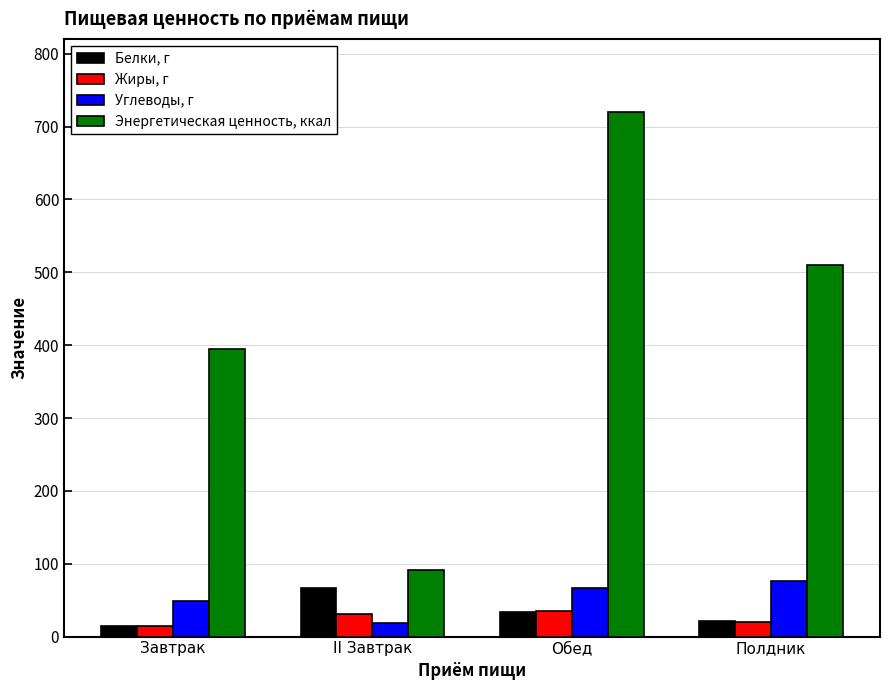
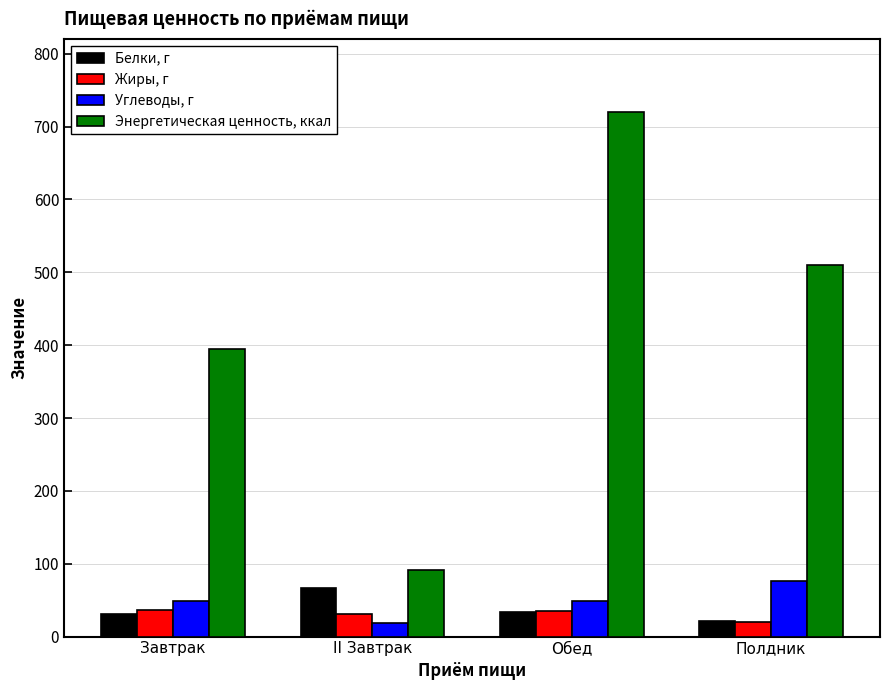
Белки, г, Завтрак: 10 -> 30
Жиры, г, Завтрак: 20 -> 40
Углеводы, г, Обед: 70 -> 50
